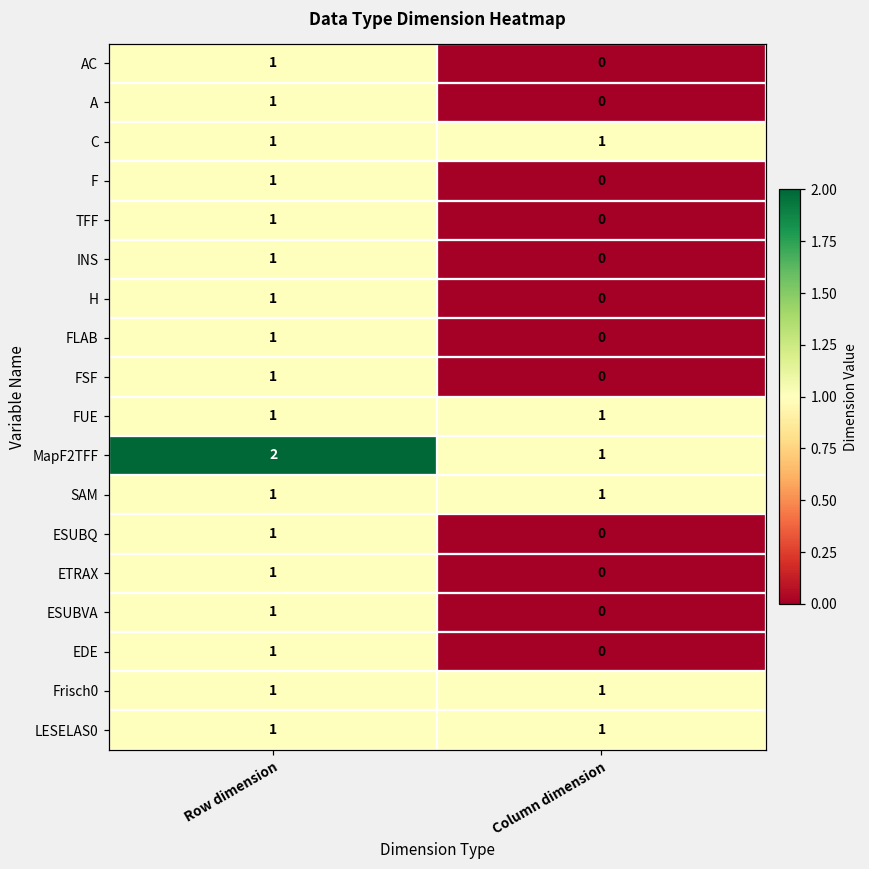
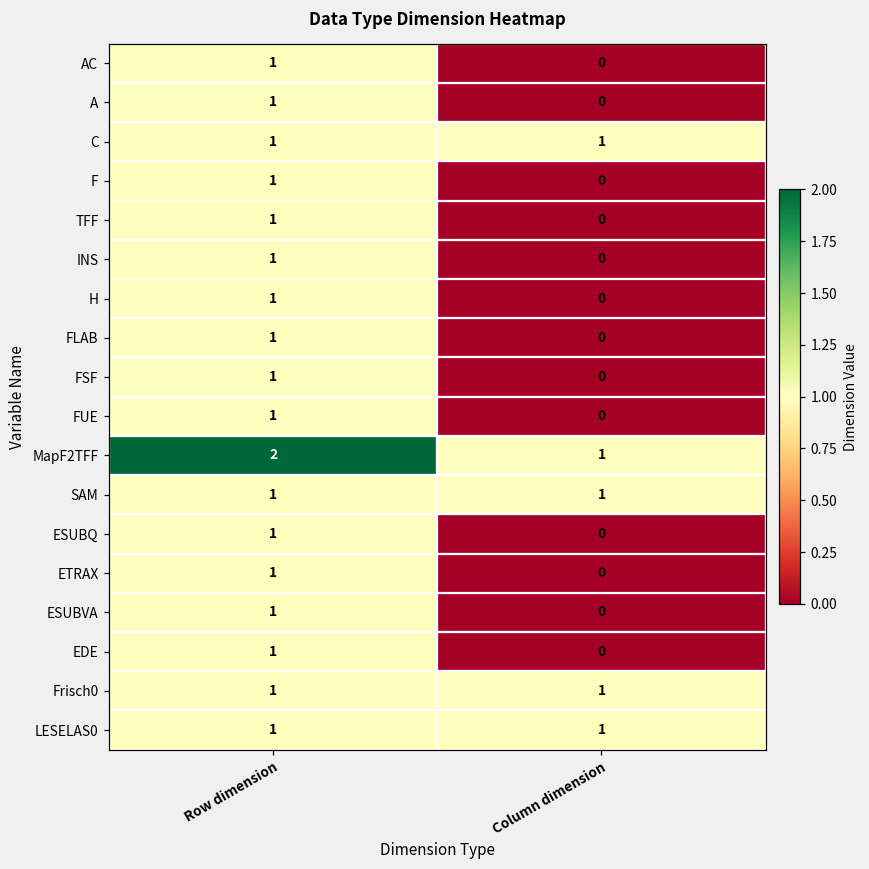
FUE, Column dimension: 1 -> 0
